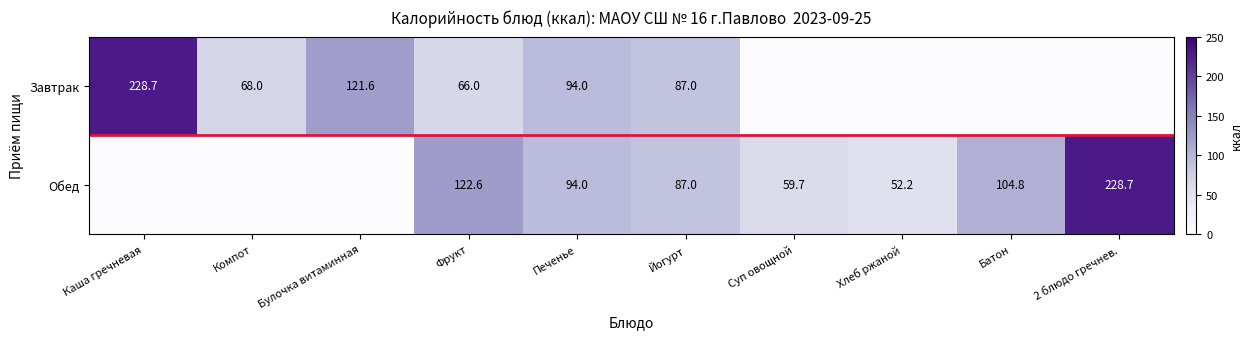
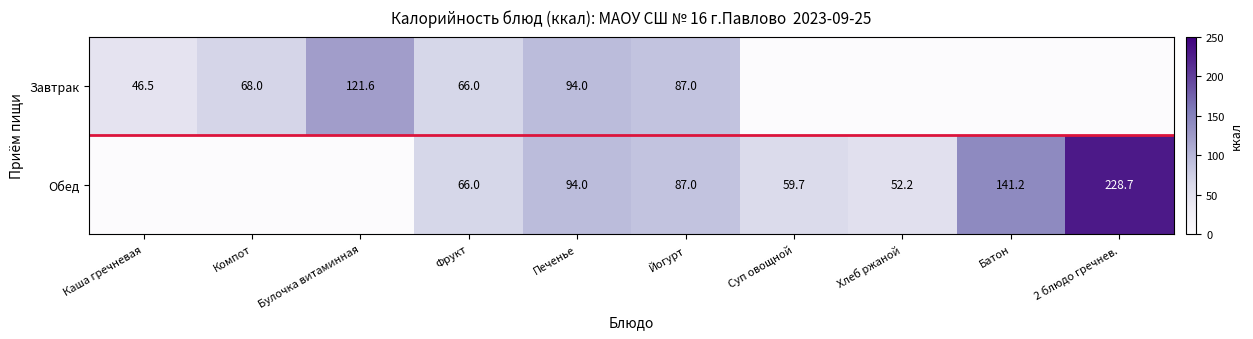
Завтрак, Каша гречневая: 228.7 -> 46.5
Обед, Фрукт: 122.6 -> 66.0
Обед, Батон: 104.8 -> 141.2
